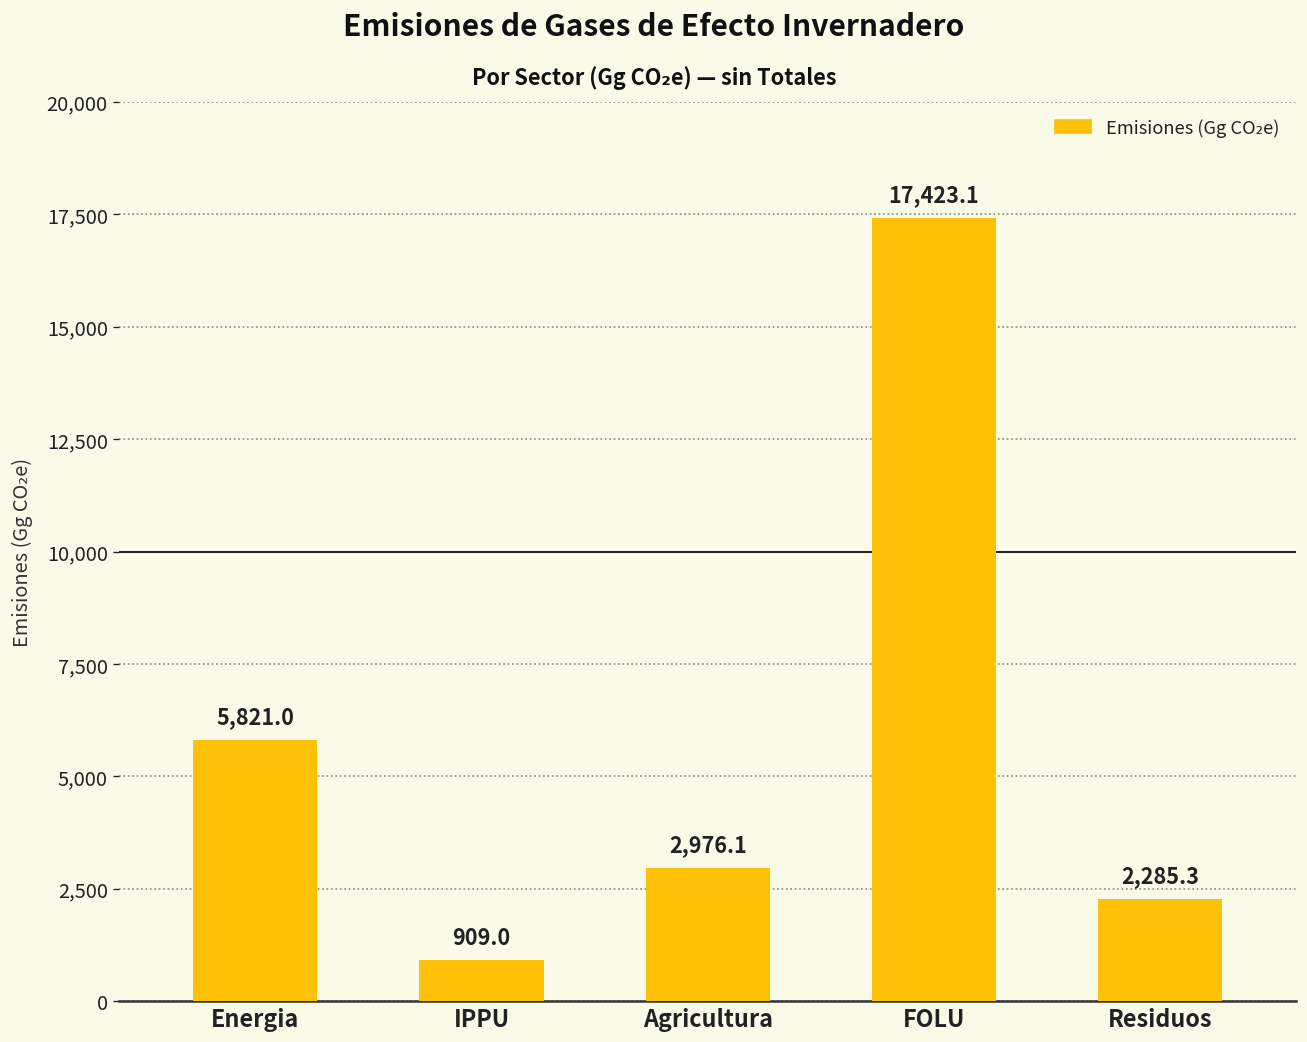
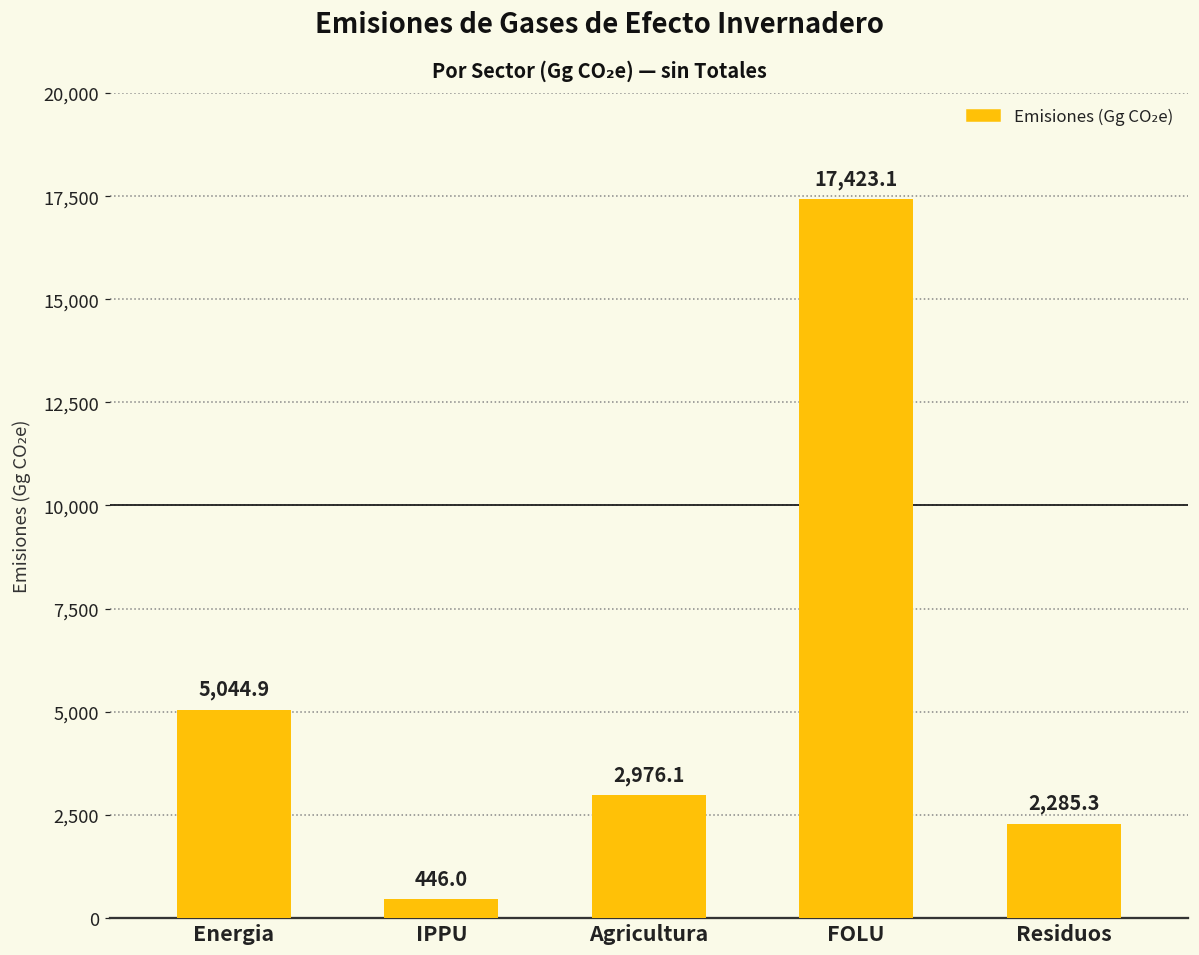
Energia: 5,821.0 -> 5,044.9
IPPU: 909.0 -> 446.0
